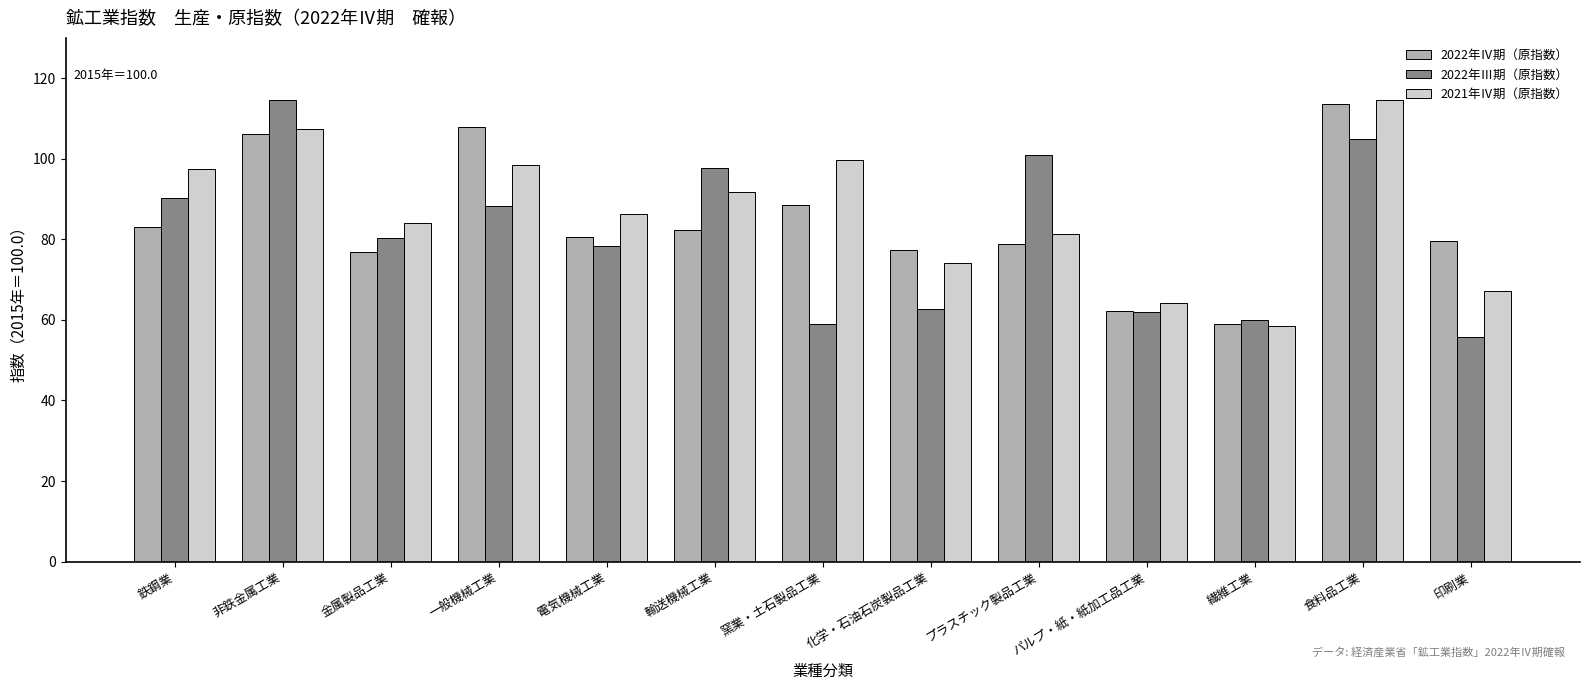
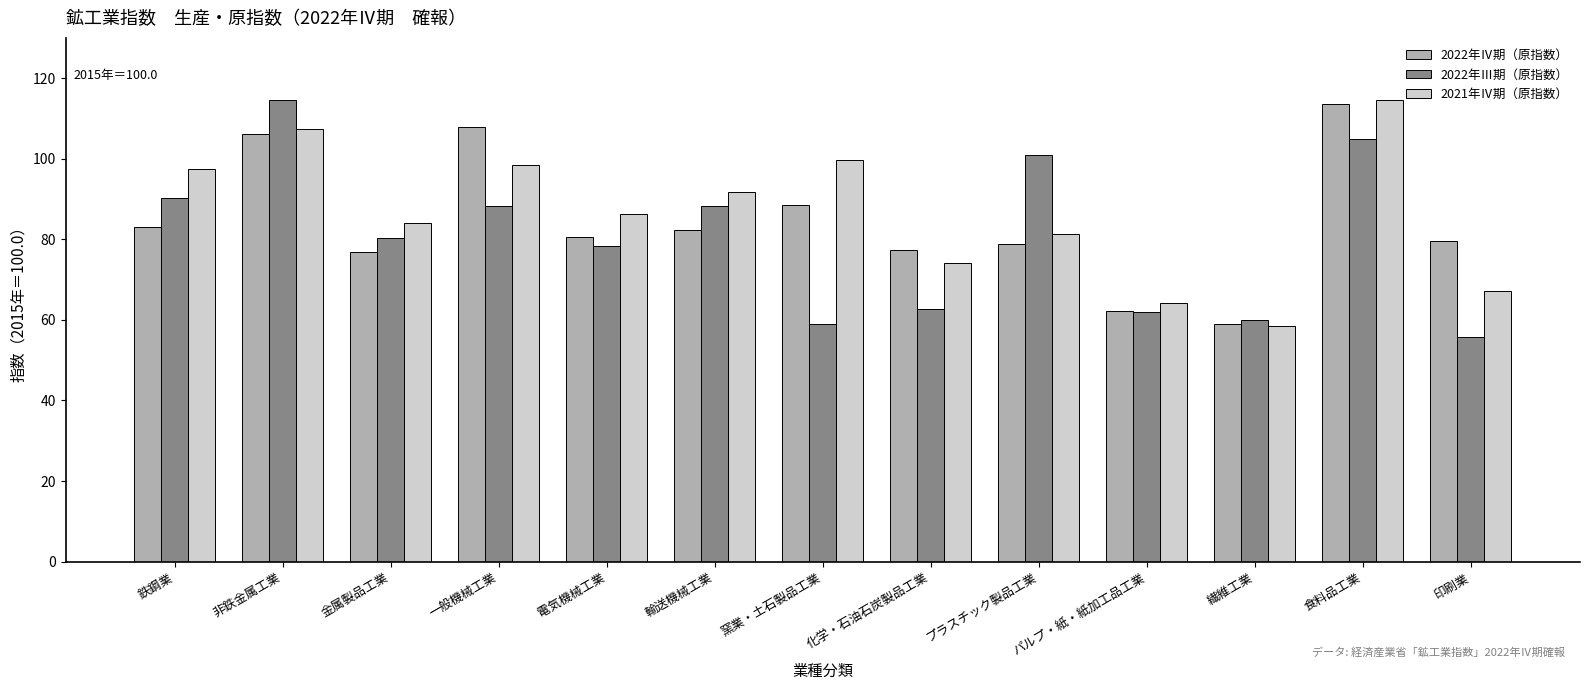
2022年Ⅲ期（原指数）, 輸送機械工業: 98 -> 88
